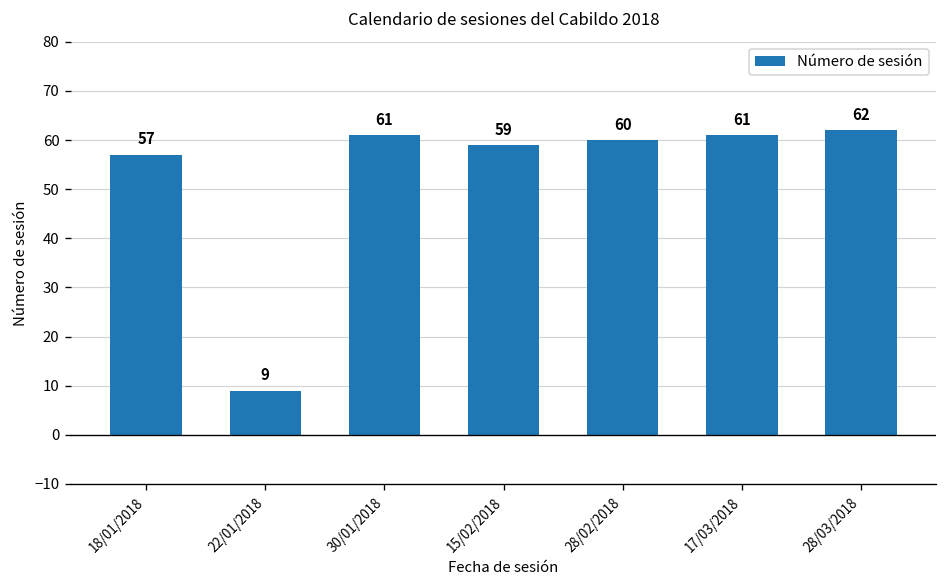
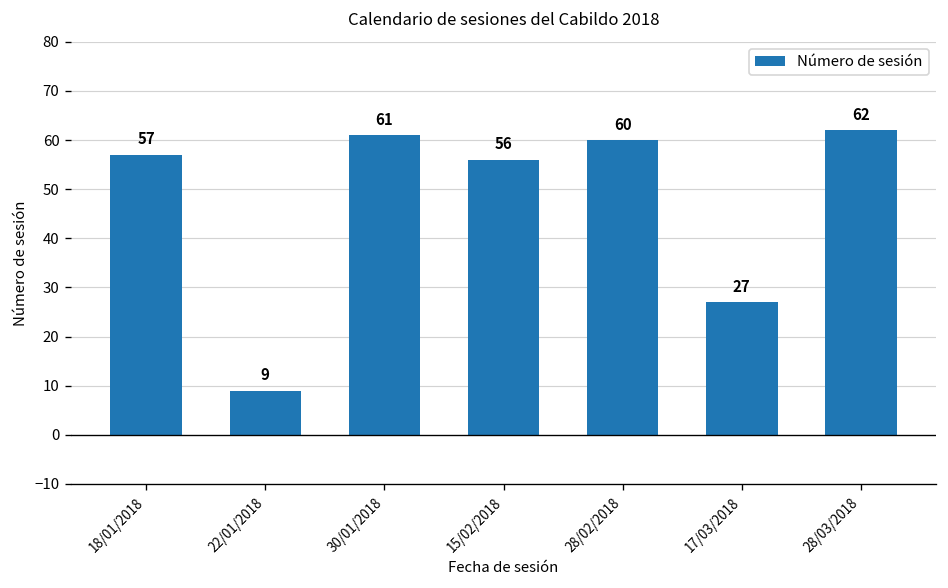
15/02/2018: 59 -> 56
17/03/2018: 61 -> 27
